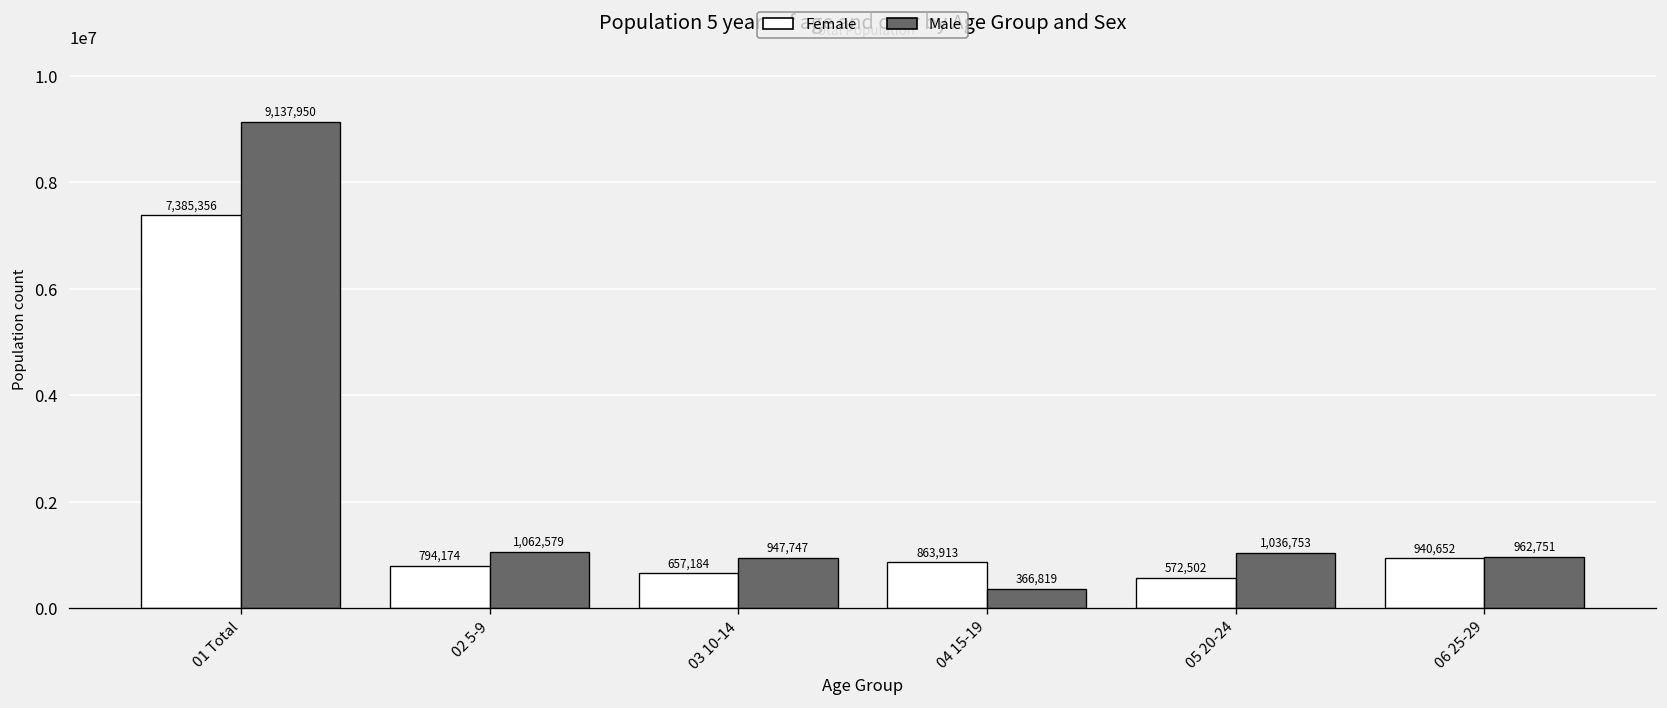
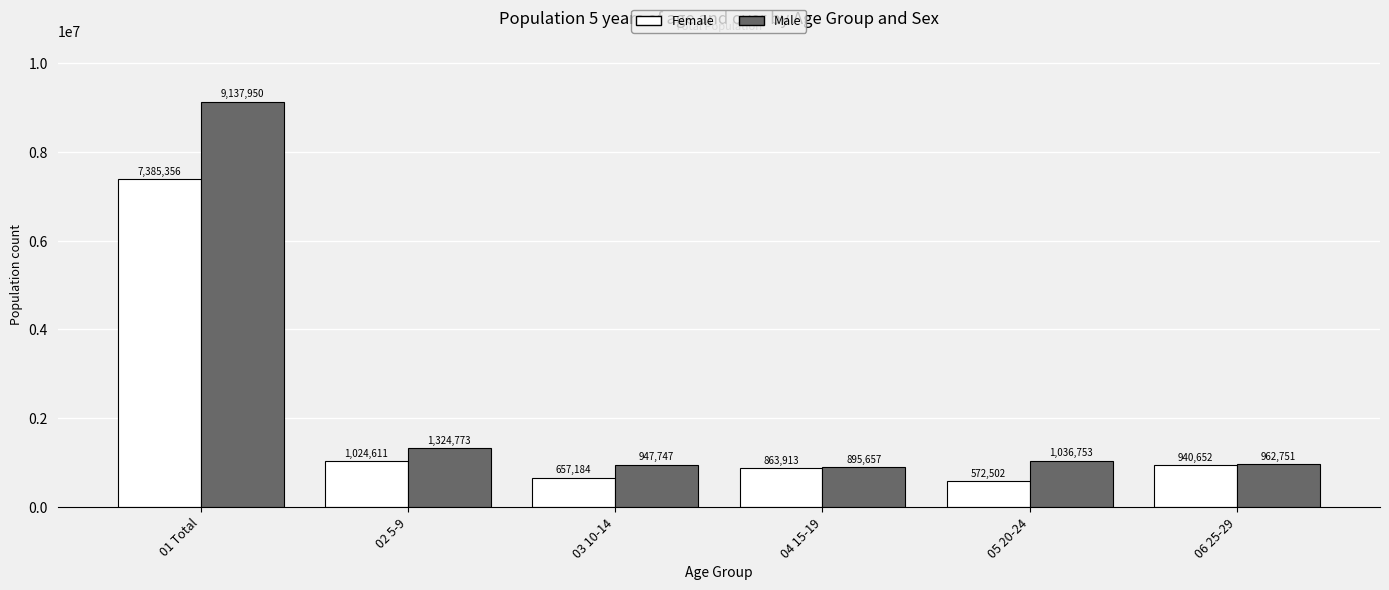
Female, 02 5-9: 794,174 -> 1,024,611
Male, 02 5-9: 1,062,579 -> 1,324,773
Male, 04 15-19: 366,819 -> 895,657
